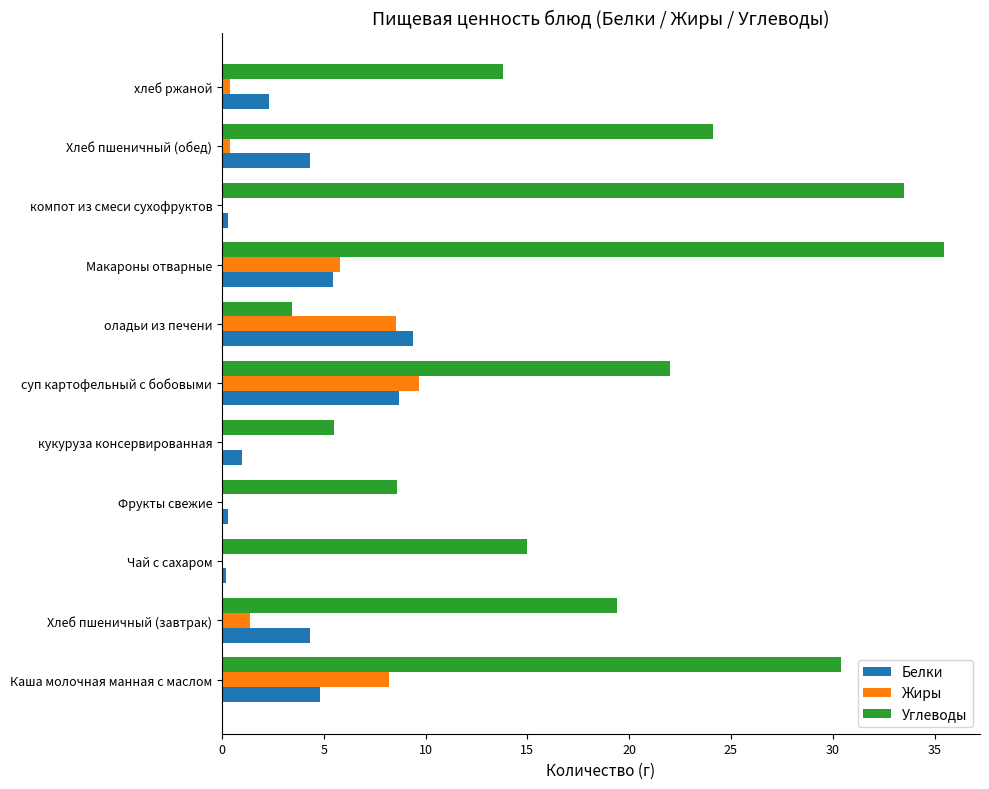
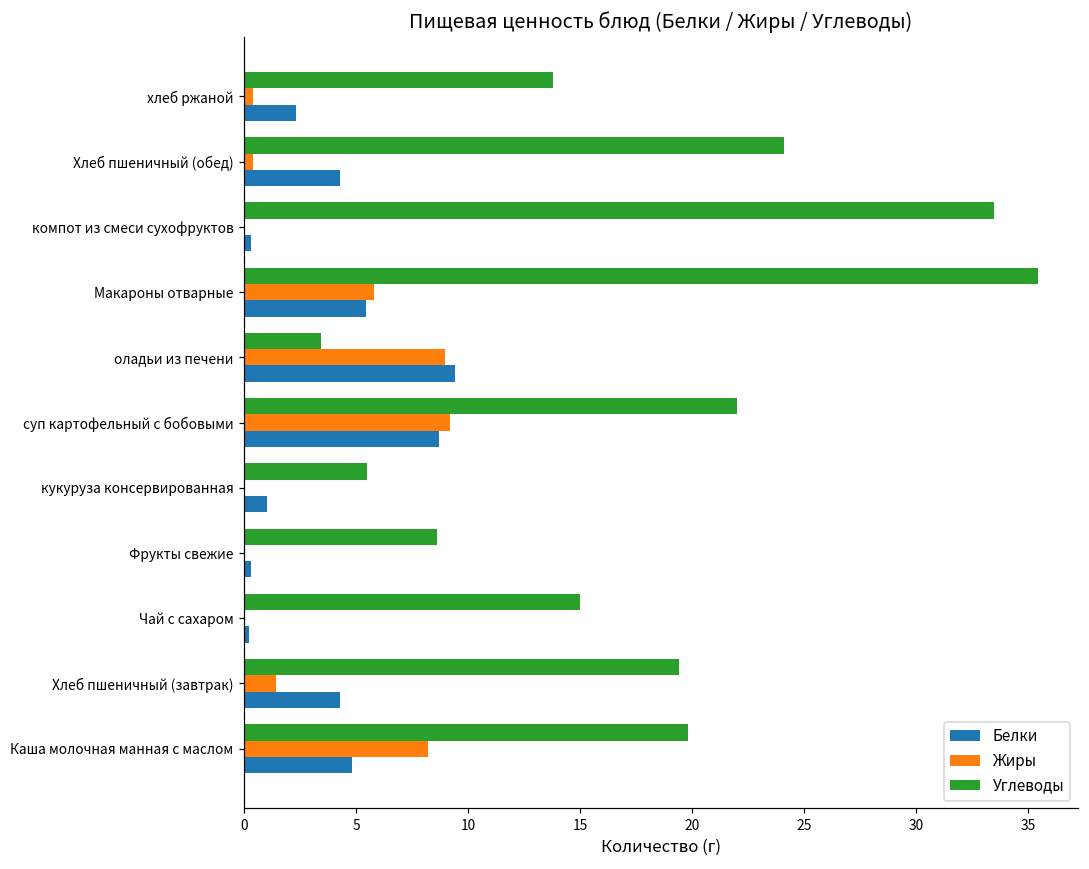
Жиры, оладьи из печени: 8.6 -> 9.0
Жиры, суп картофельный с бобовыми: 9.7 -> 9.2
Углеводы, Каша молочная манная с маслом: 30.4 -> 19.8
